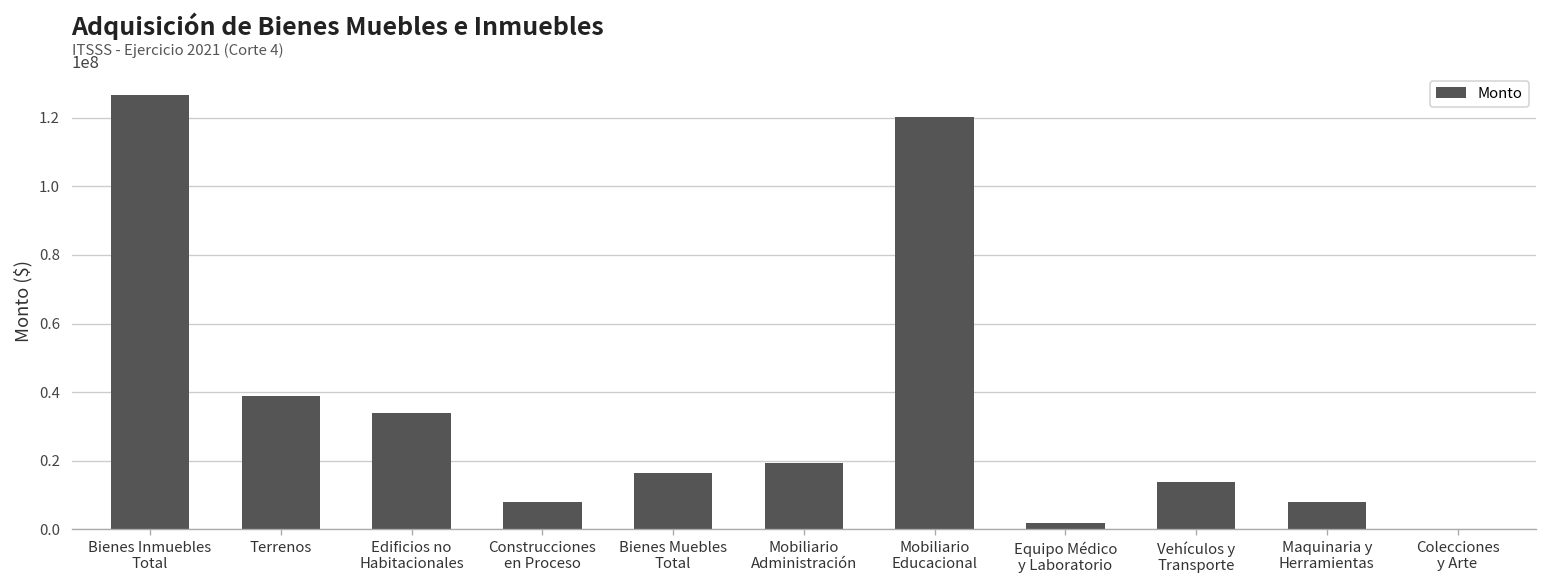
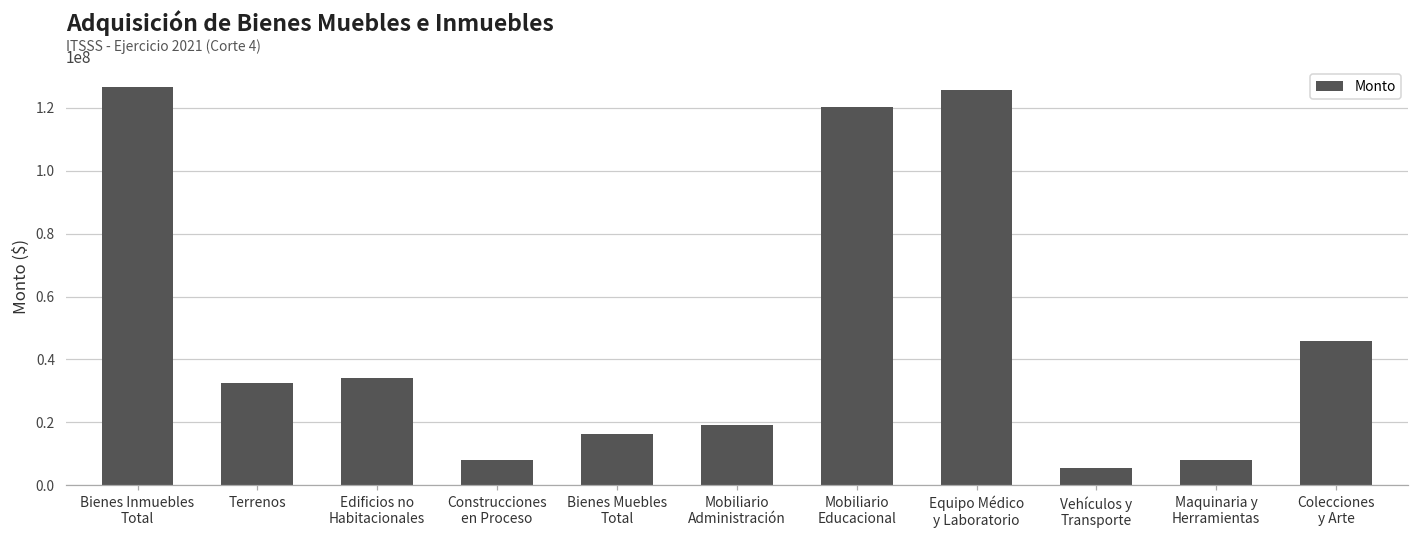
Terrenos: 39000000 -> 33000000
Equipo Médico y Laboratorio: 2000000 -> 126000000
Vehículos y Transporte: 14000000 -> 6000000
Colecciones y Arte: 0 -> 46000000
